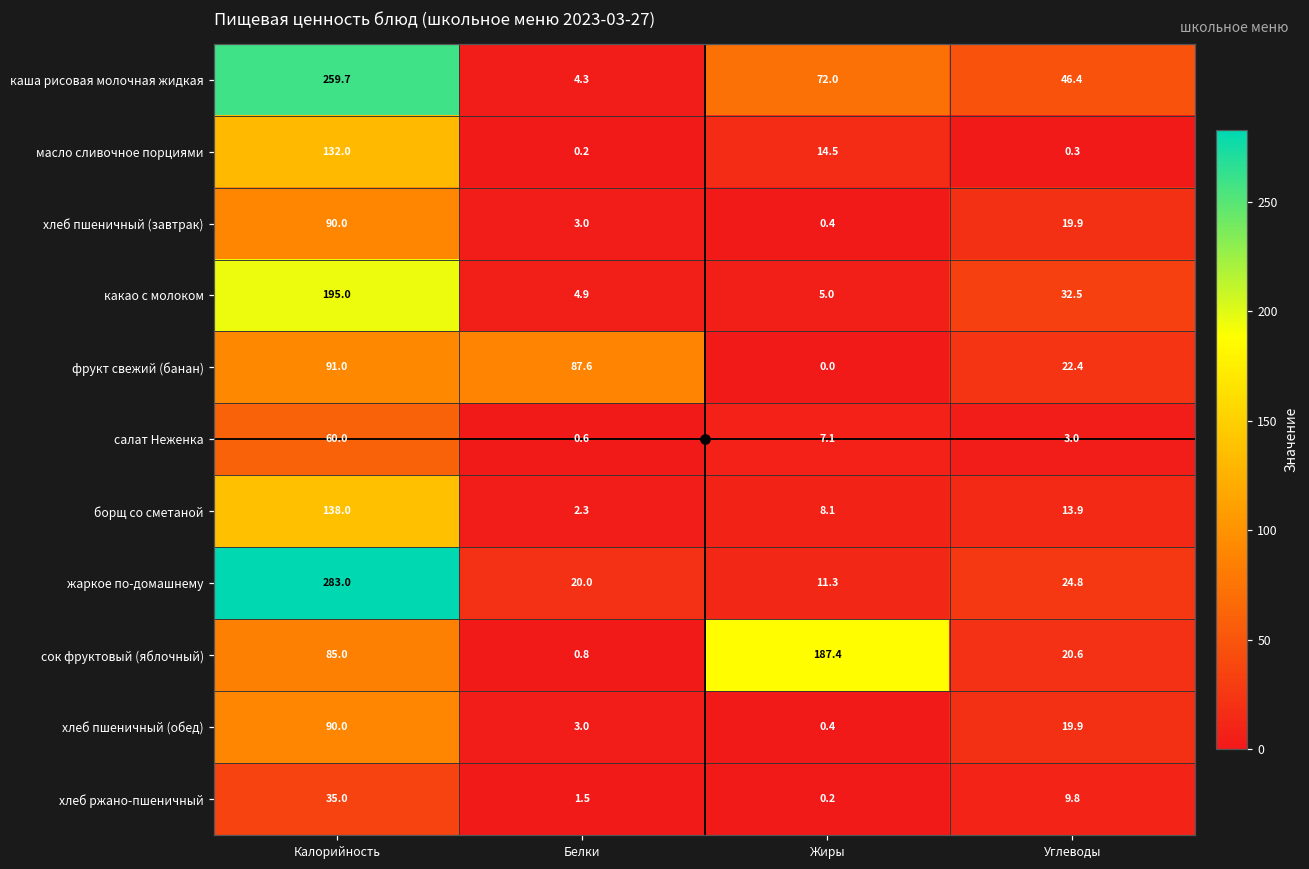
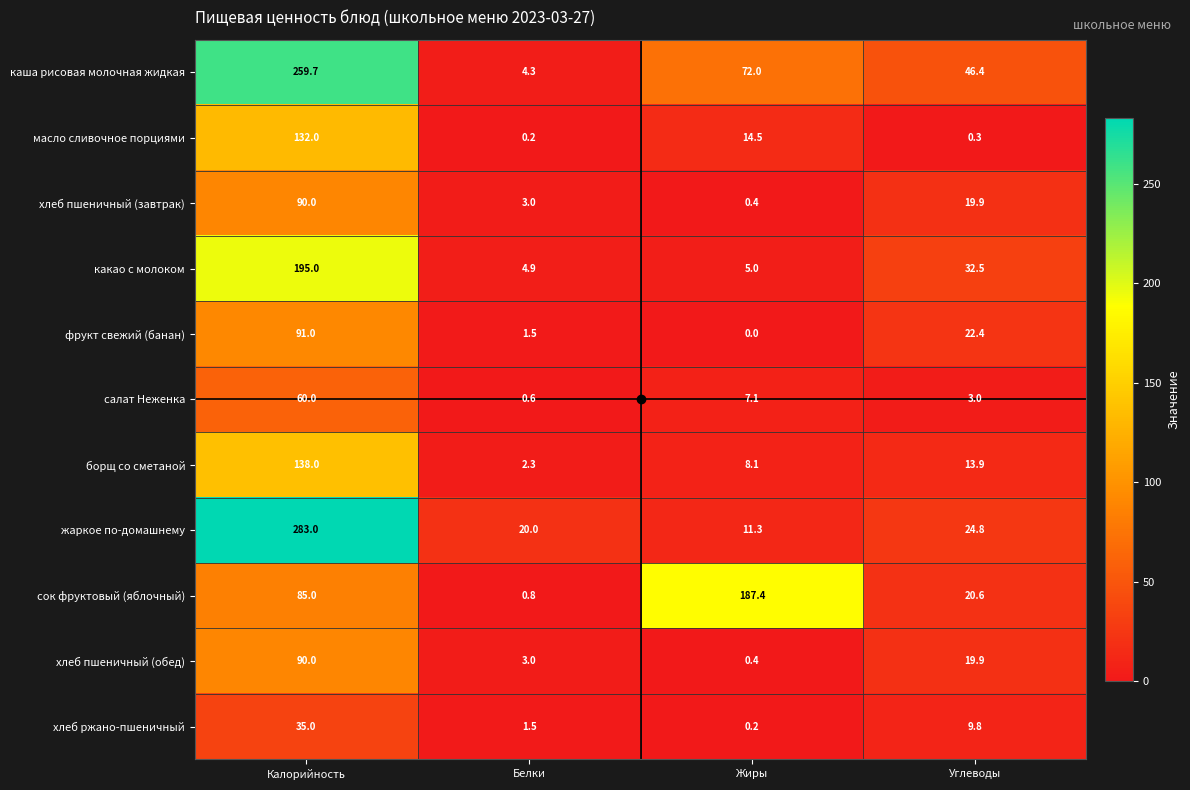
фрукт свежий (банан), Белки: 87.6 -> 1.5
